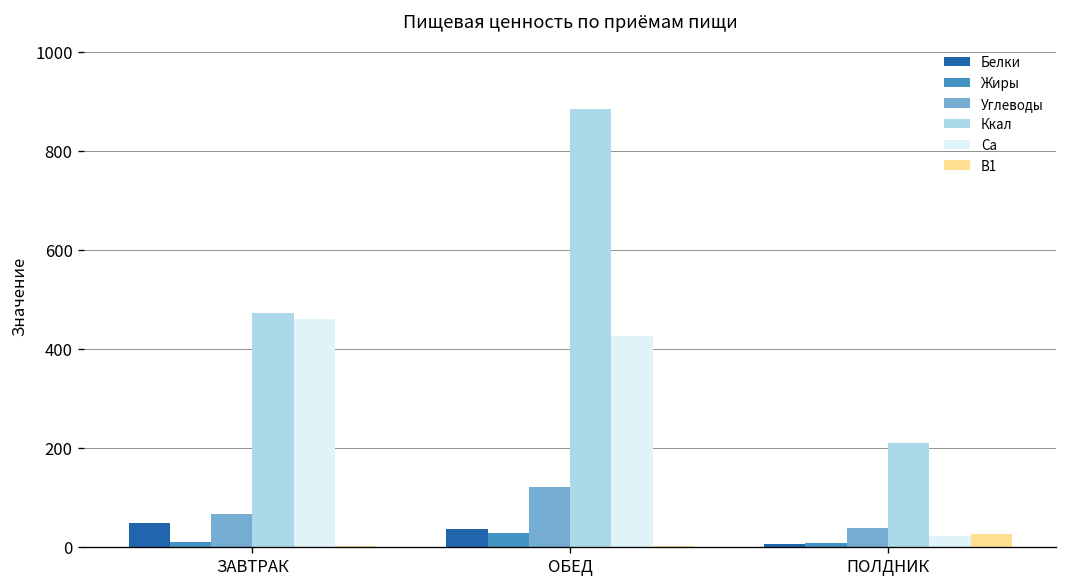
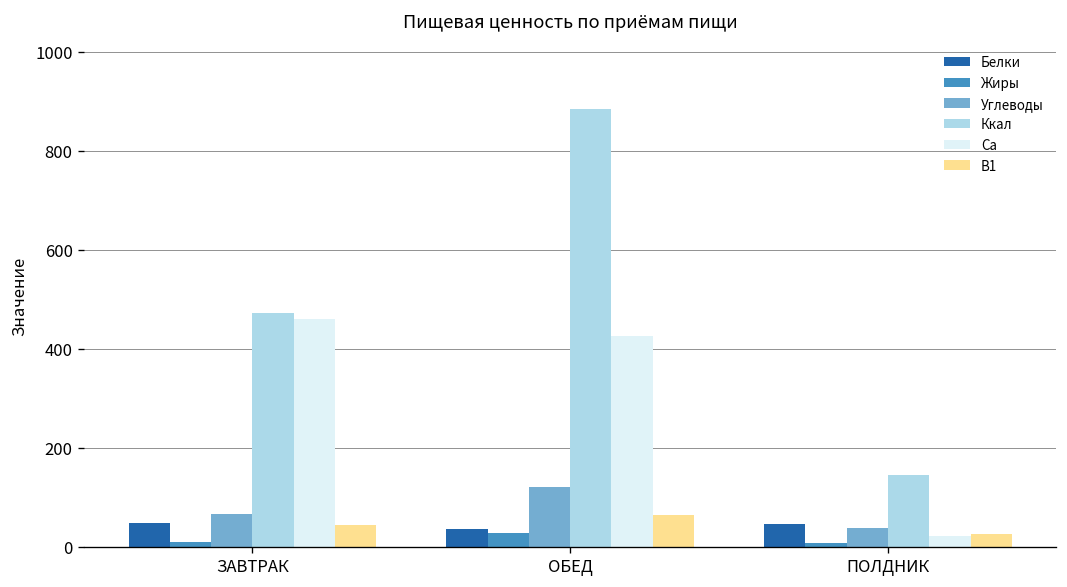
В1, ЗАВТРАК: 0 -> 40
В1, ОБЕД: 0 -> 60
Белки, ПОЛДНИК: 0 -> 50
Ккал, ПОЛДНИК: 210 -> 150
